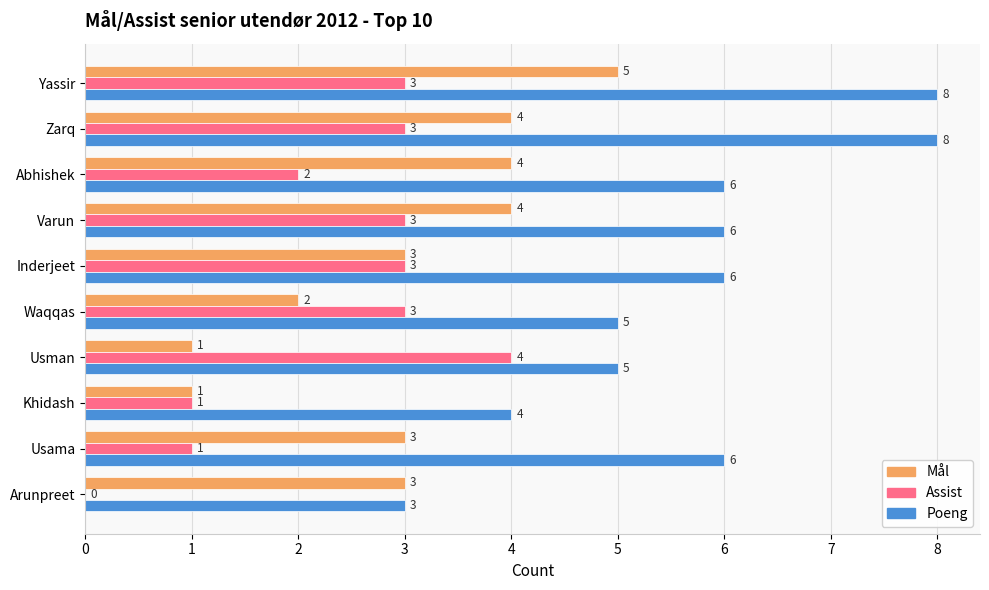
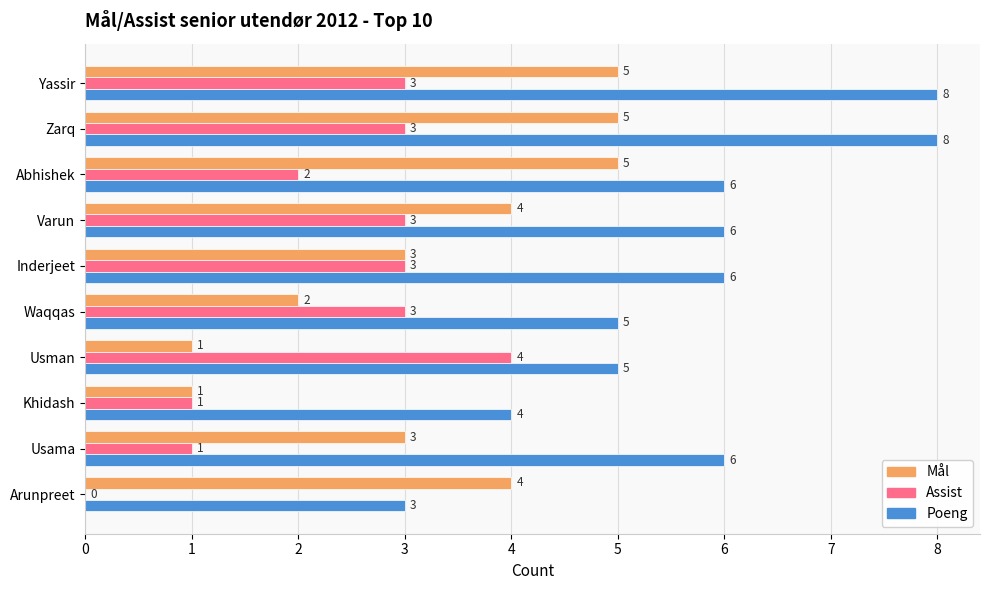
Mål, Zarq: 4 -> 5
Mål, Abhishek: 4 -> 5
Mål, Arunpreet: 3 -> 4
